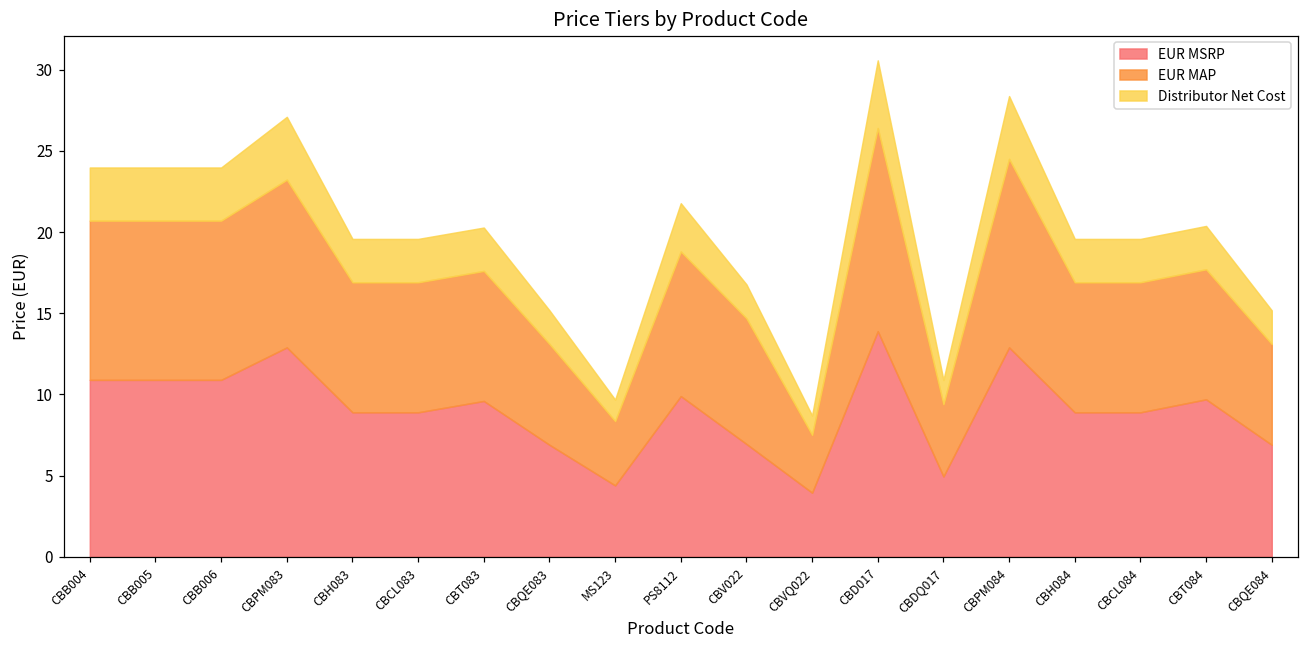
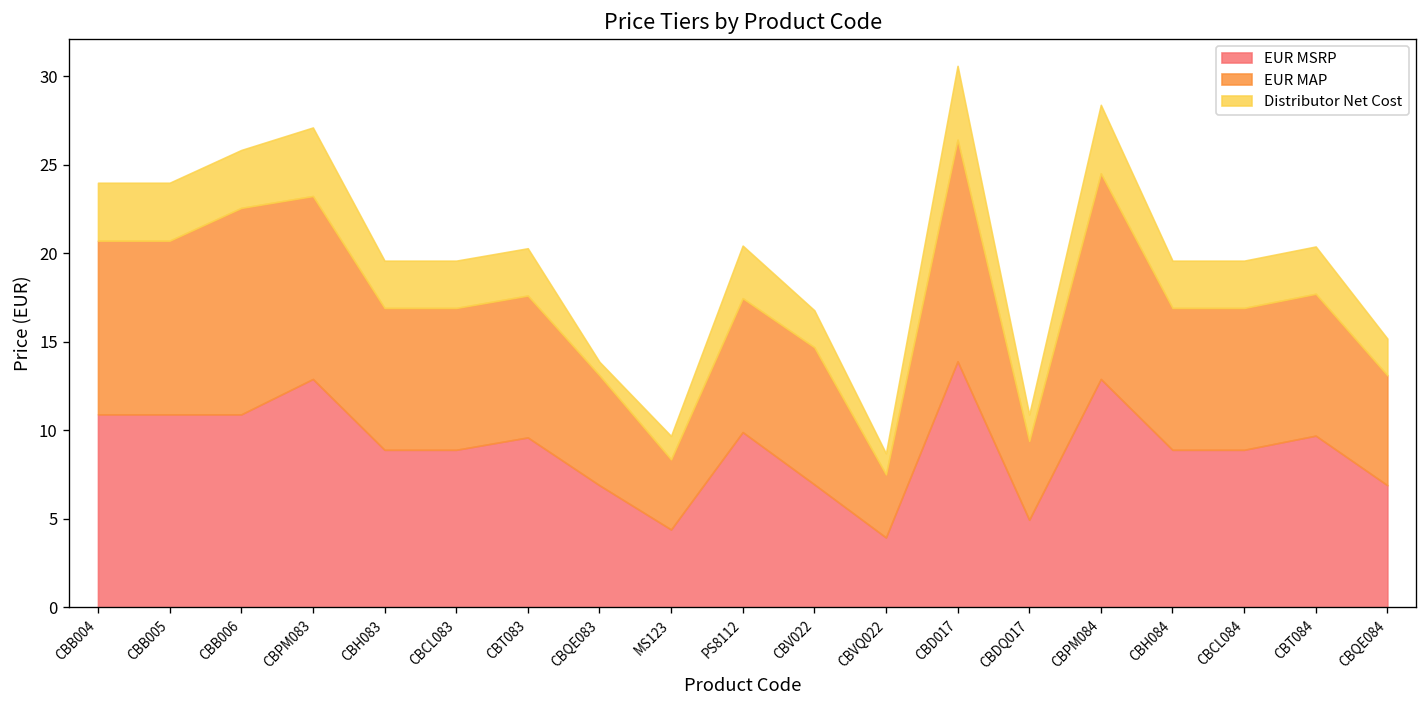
EUR MAP, CBB006: 9.8 -> 11.7
Distributor Net Cost, CBQE083: 2.1 -> 0.8
EUR MAP, PS8112: 8.9 -> 7.6
